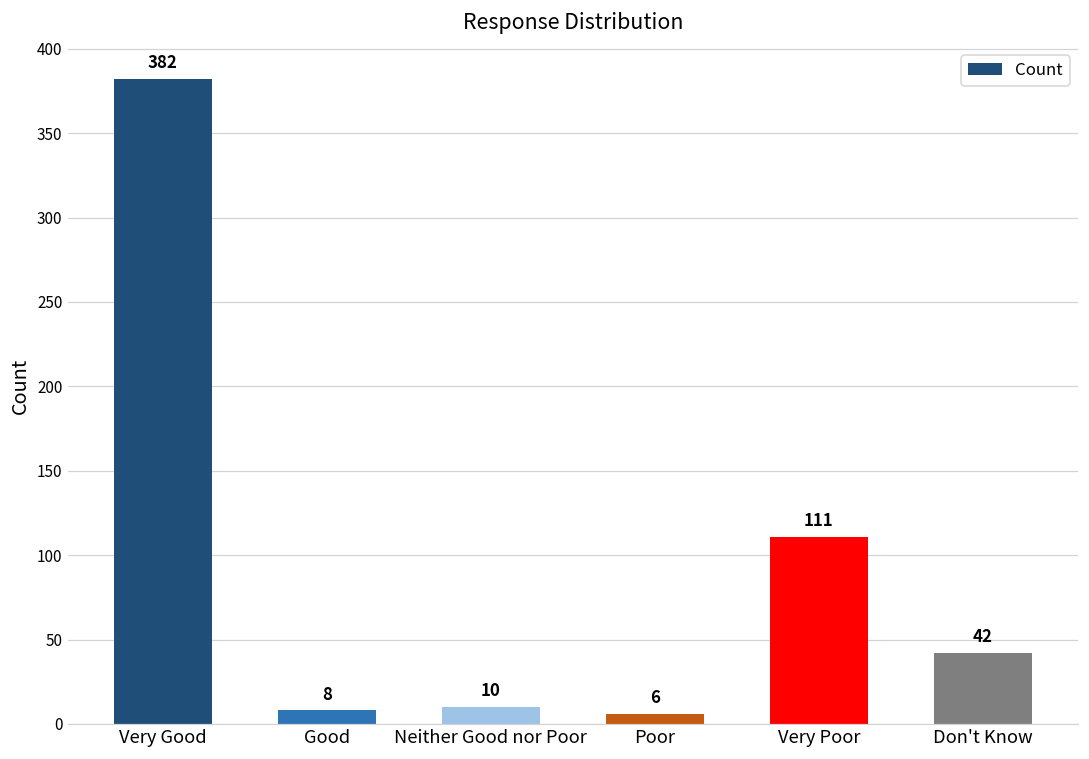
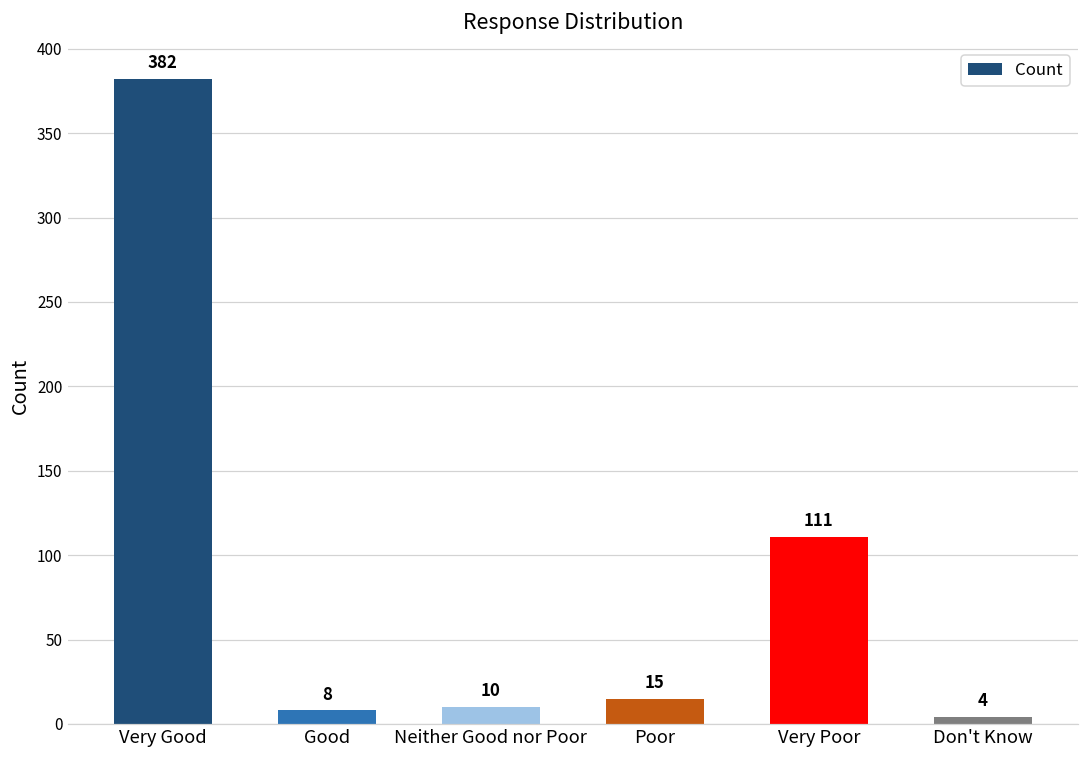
Poor: 6 -> 15
Don't Know: 42 -> 4
